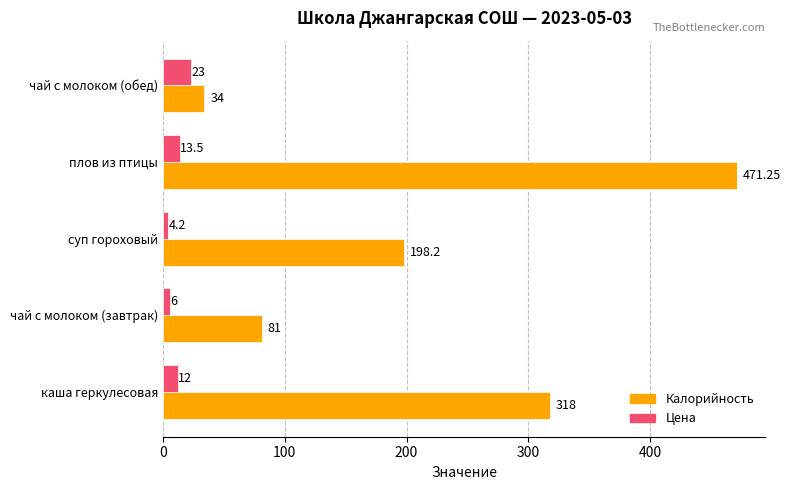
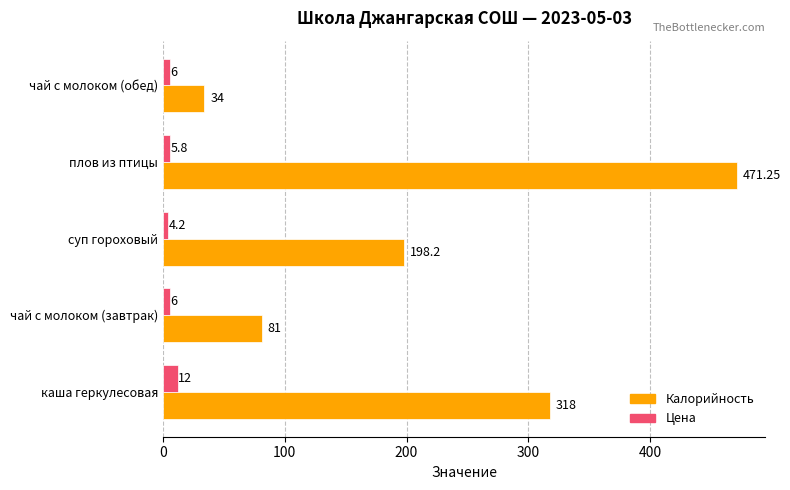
Цена, чай с молоком (обед): 23 -> 6
Цена, плов из птицы: 13.5 -> 5.8
